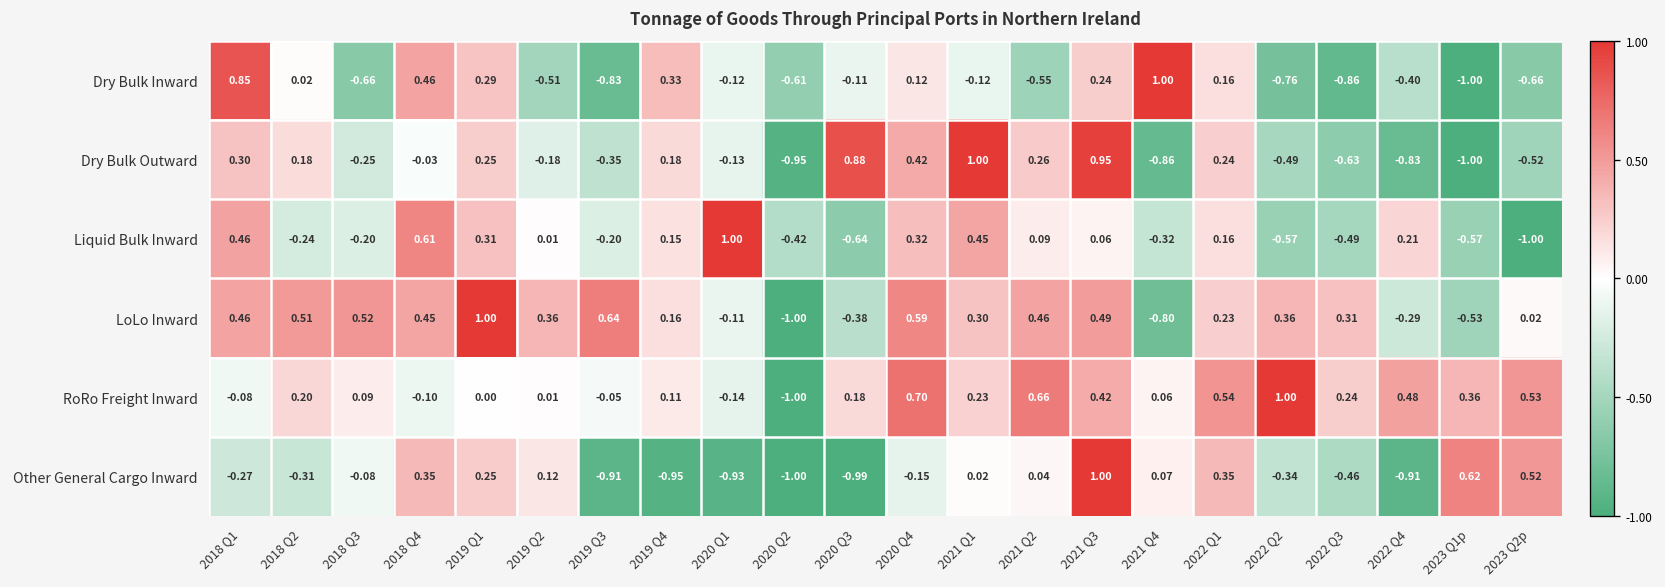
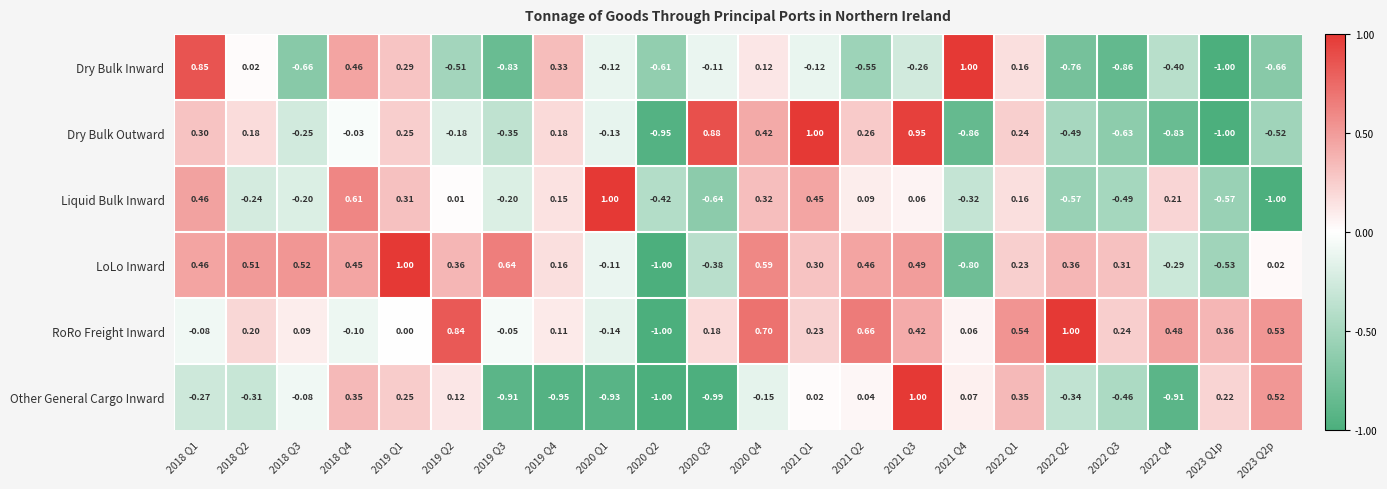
Dry Bulk Inward, 2021 Q3: 0.24 -> -0.26
RoRo Freight Inward, 2019 Q2: 0.01 -> 0.84
Other General Cargo Inward, 2023 Q1p: 0.62 -> 0.22
